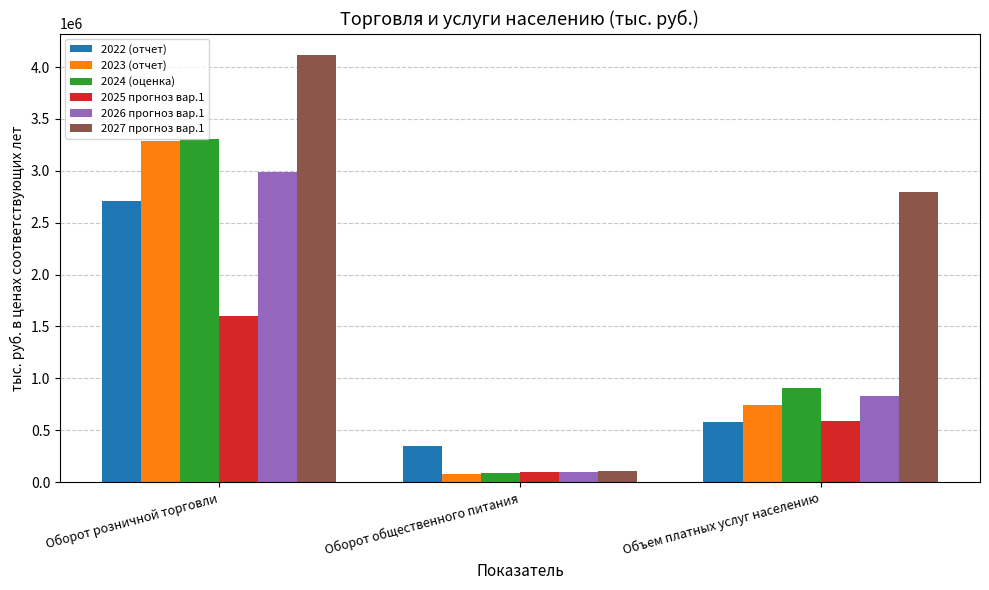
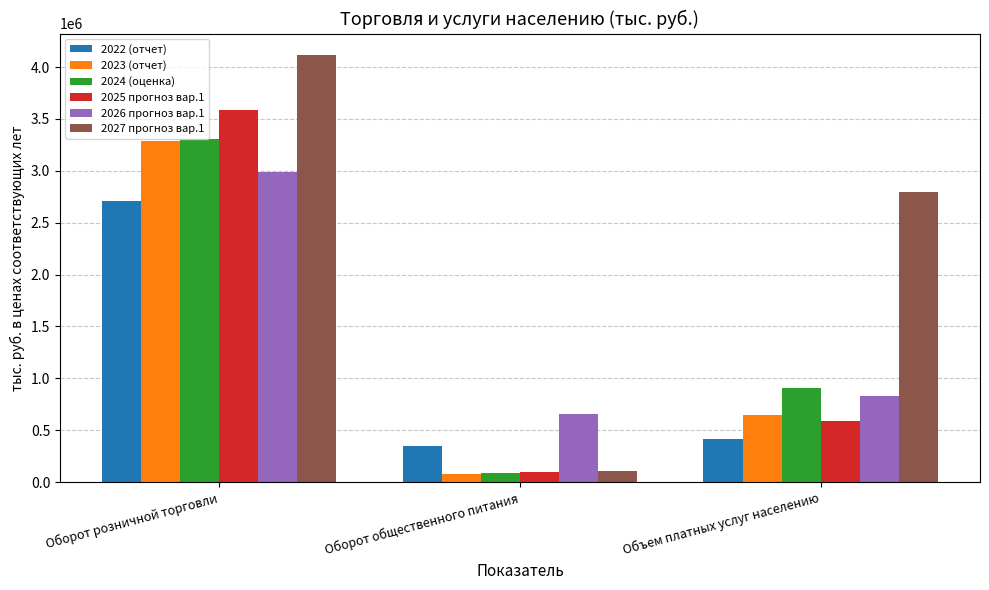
2025 прогноз вар.1, Оборот розничной торговли: 1600000 -> 3590000
2026 прогноз вар.1, Оборот общественного питания: 100000 -> 660000
2022 (отчет), Объем платных услуг населению: 570000 -> 410000
2023 (отчет), Объем платных услуг населению: 740000 -> 650000
